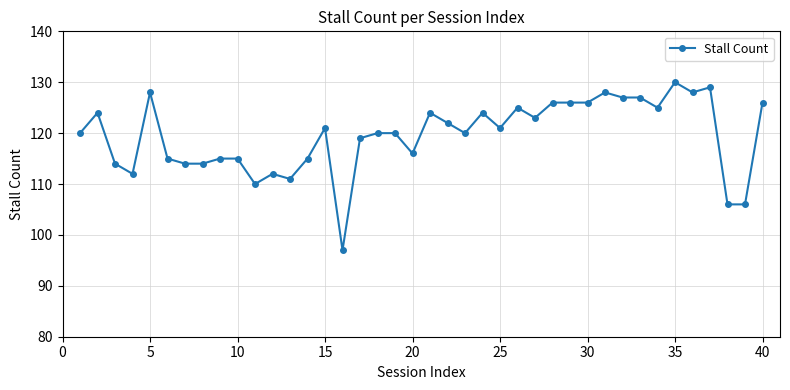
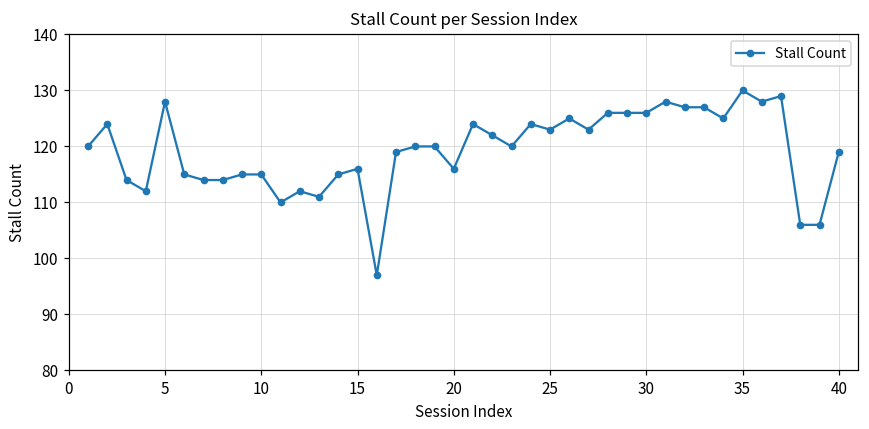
15: 121 -> 116
25: 121 -> 123
40: 126 -> 119
